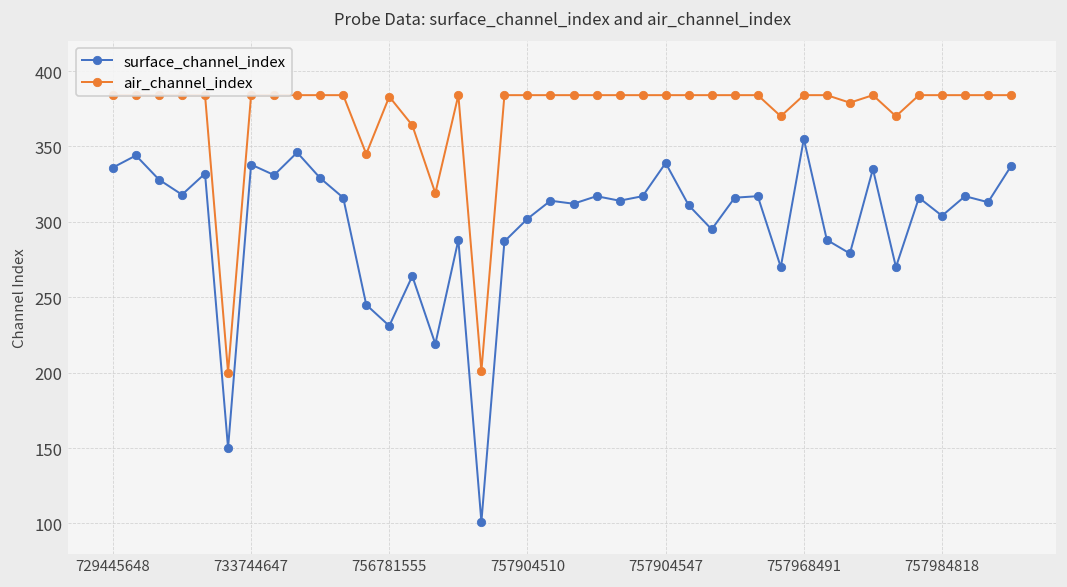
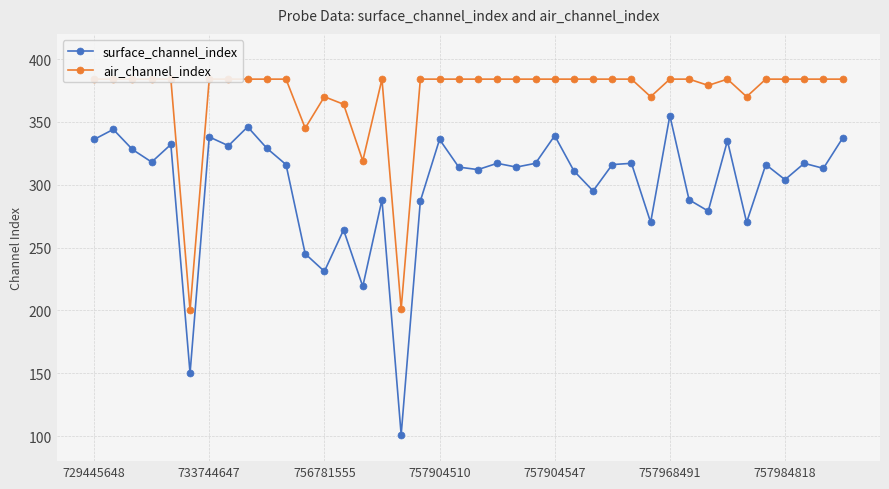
air_channel_index, 756781555: 383 -> 370
surface_channel_index, 757904510: 302 -> 336
